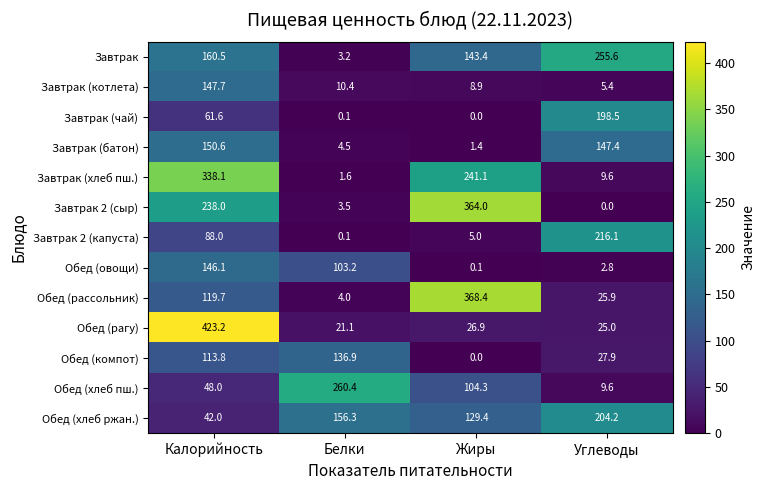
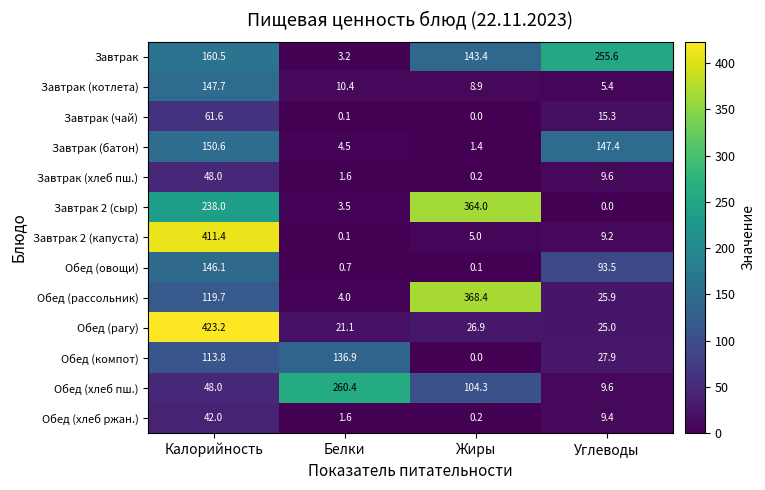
Завтрак (чай), Углеводы: 198.5 -> 15.3
Завтрак (хлеб пш.), Калорийность: 338.1 -> 48.0
Завтрак (хлеб пш.), Жиры: 241.1 -> 0.2
Завтрак 2 (капуста), Калорийность: 88.0 -> 411.4
Завтрак 2 (капуста), Углеводы: 216.1 -> 9.2
Обед (овощи), Белки: 103.2 -> 0.7
Обед (овощи), Углеводы: 2.8 -> 93.5
Обед (хлеб ржан.), Белки: 156.3 -> 1.6
Обед (хлеб ржан.), Жиры: 129.4 -> 0.2
Обед (хлеб ржан.), Углеводы: 204.2 -> 9.4
